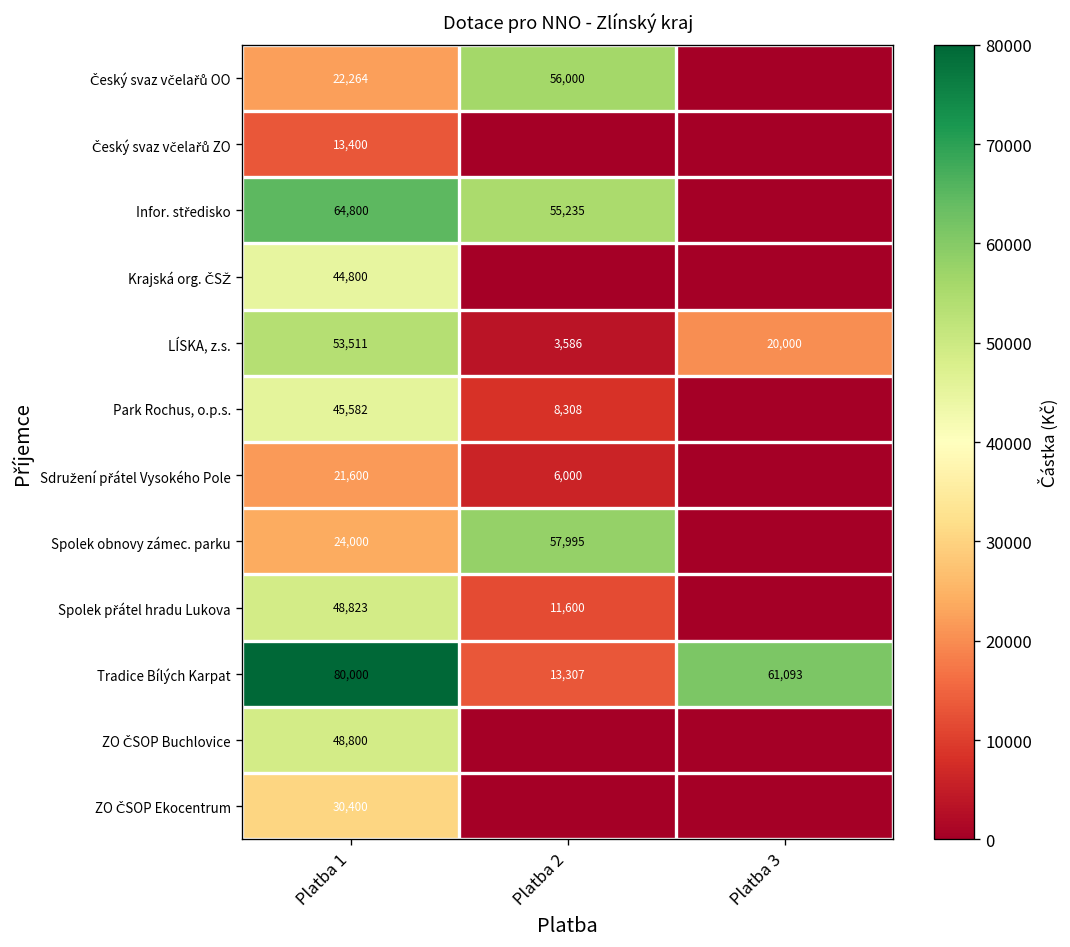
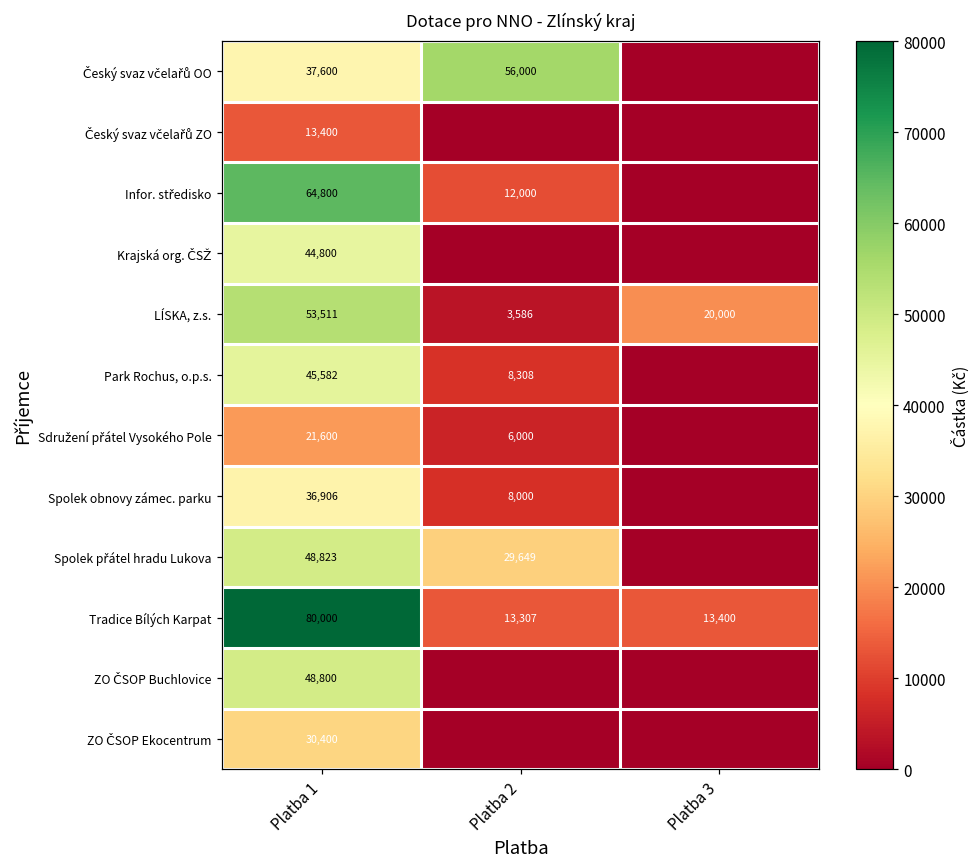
Český svaz včelařů OO, Platba 1: 22,264 -> 37,600
Infor. středisko, Platba 2: 55,235 -> 12,000
Spolek obnovy zámec. parku, Platba 1: 24,000 -> 36,906
Spolek obnovy zámec. parku, Platba 2: 57,995 -> 8,000
Spolek přátel hradu Lukova, Platba 2: 11,600 -> 29,649
Tradice Bílých Karpat, Platba 3: 61,093 -> 13,400
